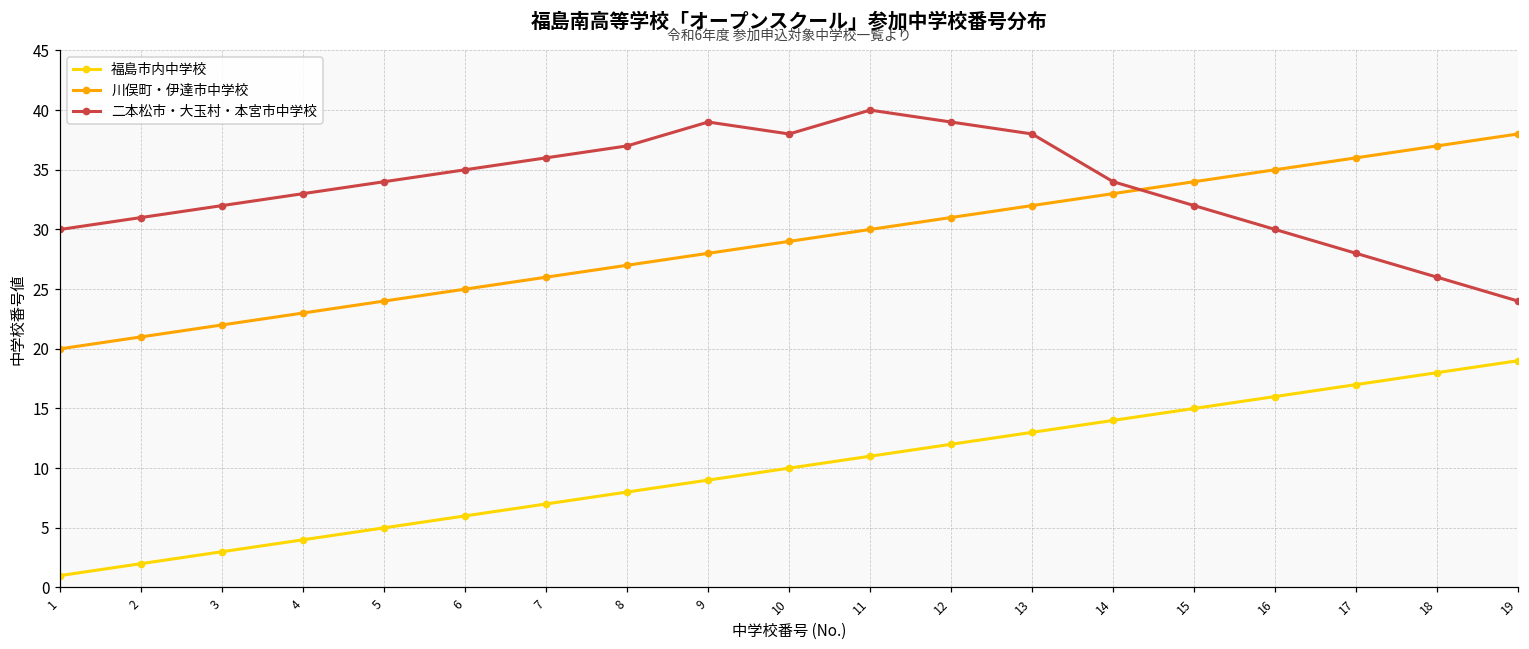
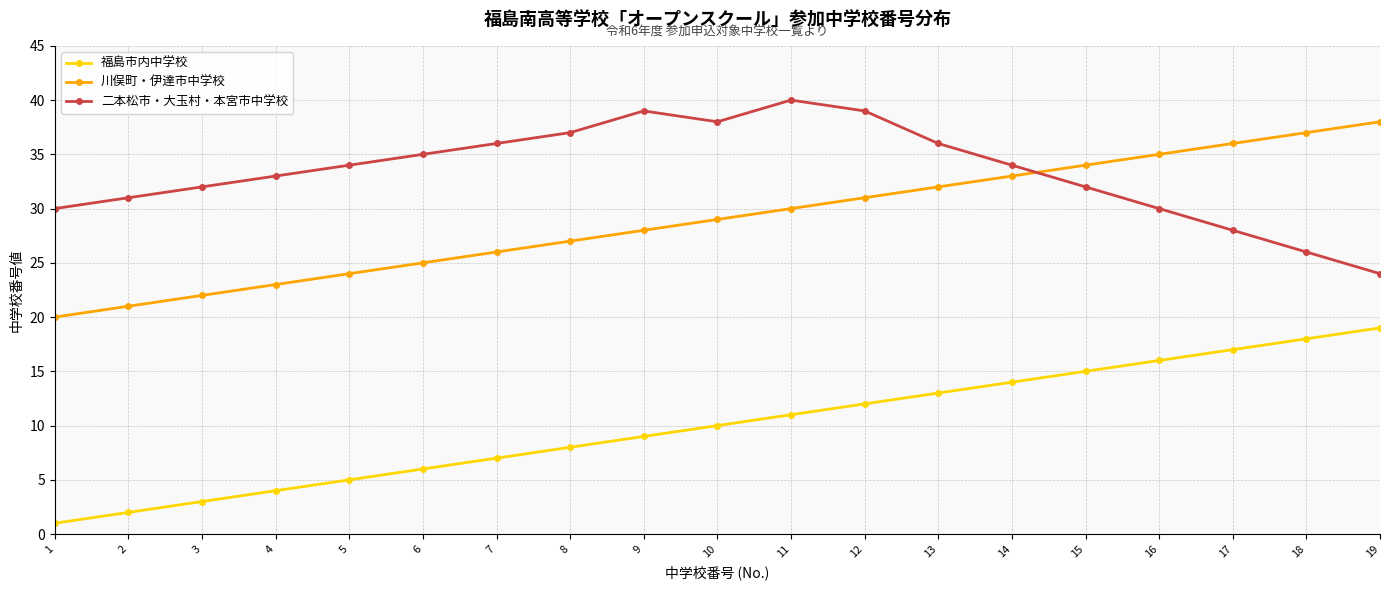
二本松市・大玉村・本宮市中学校, 13: 38 -> 36
